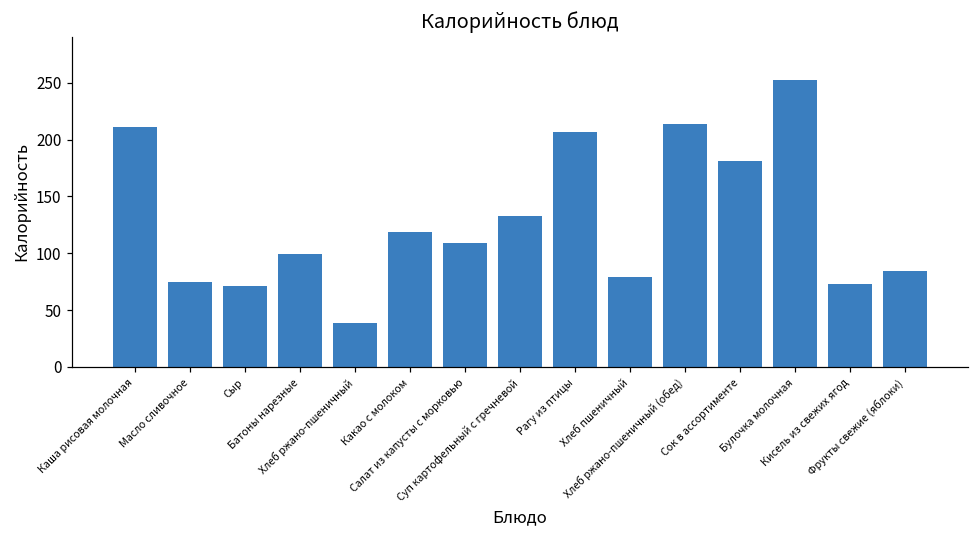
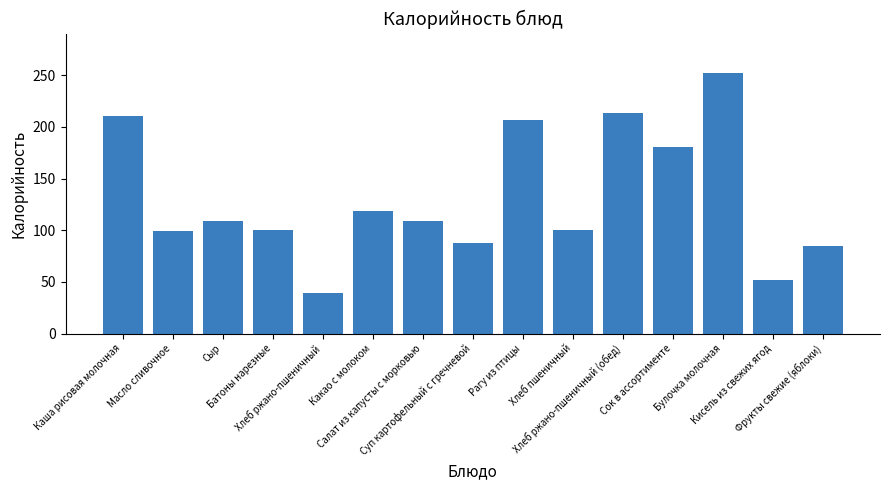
Масло сливочное: 75 -> 99
Сыр: 71 -> 109
Суп картофельный с гречневой: 133 -> 88
Хлеб пшеничный: 79 -> 100
Кисель из свежих ягод: 73 -> 52
